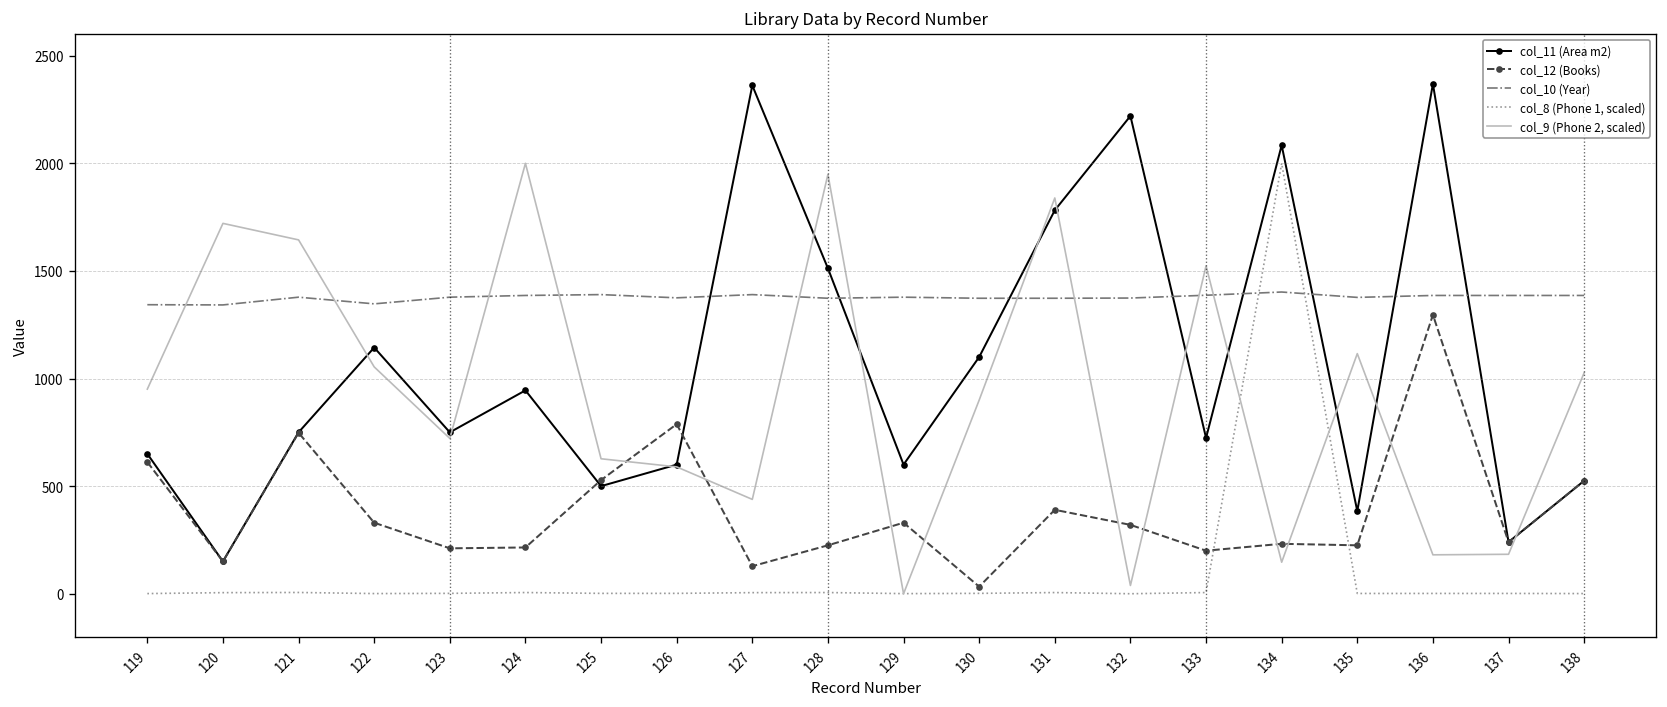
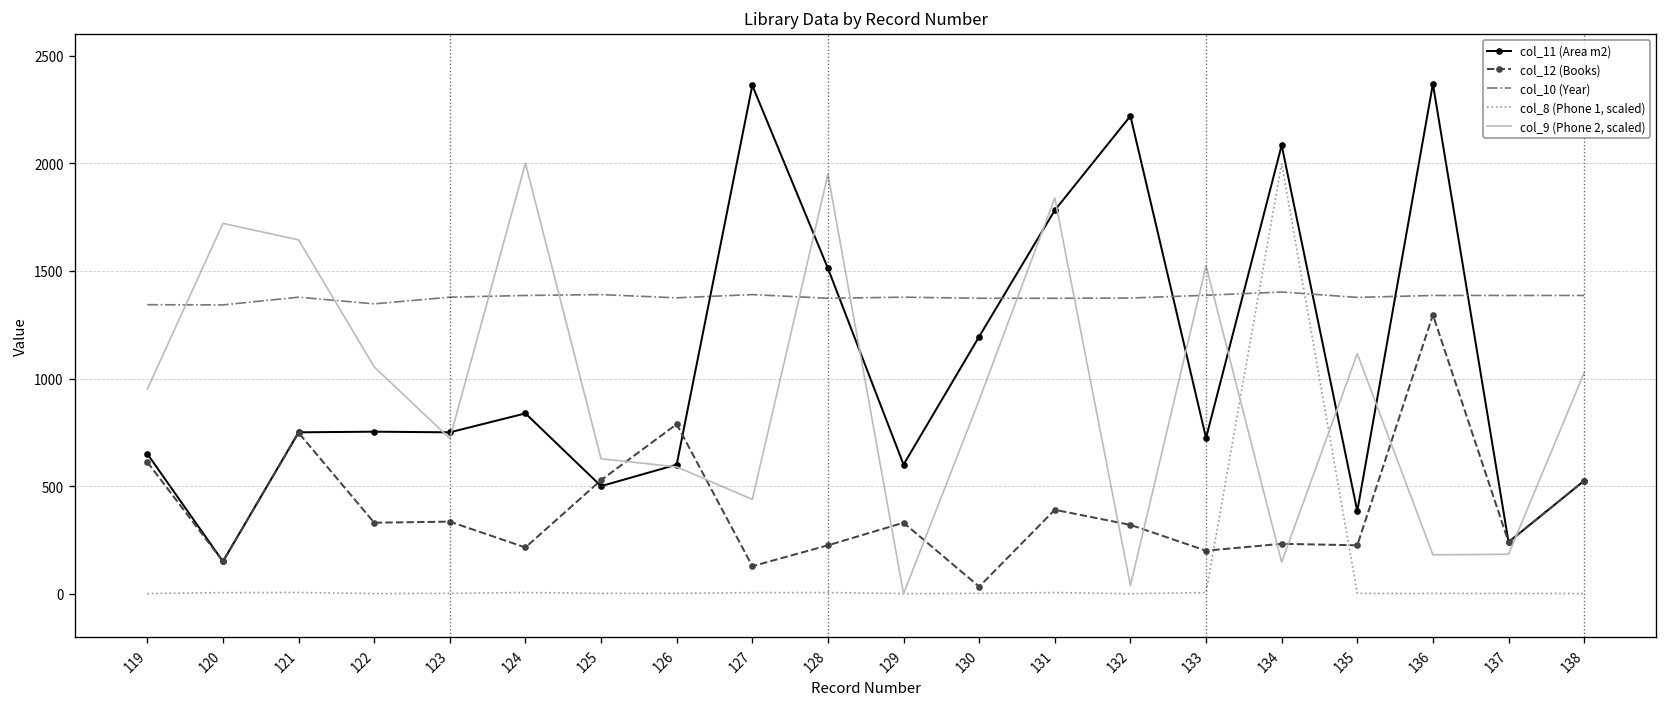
col_11 (Area m2), 122: 1140 -> 750
col_12 (Books), 123: 210 -> 340
col_11 (Area m2), 124: 950 -> 840
col_11 (Area m2), 130: 1100 -> 1200
